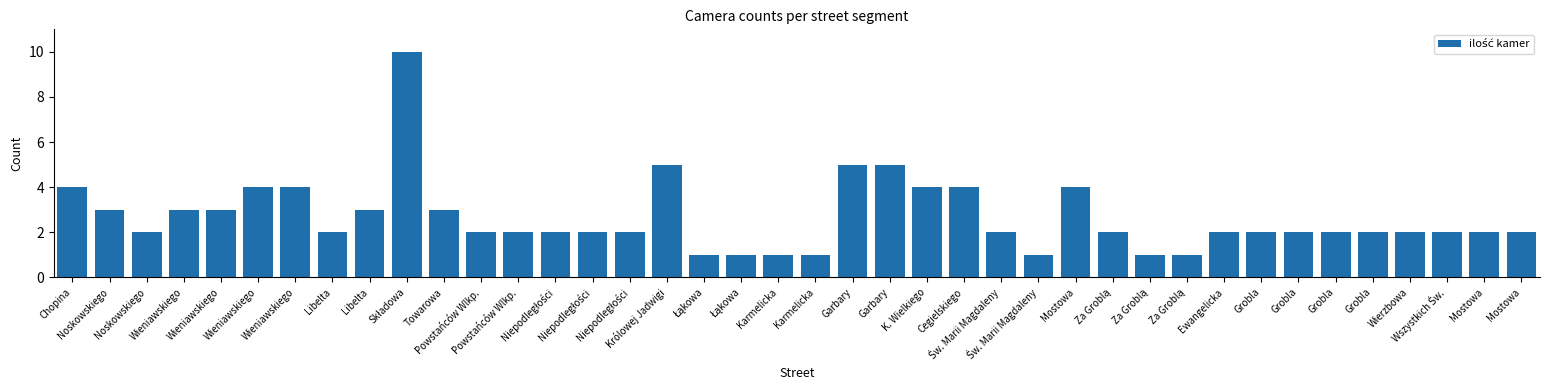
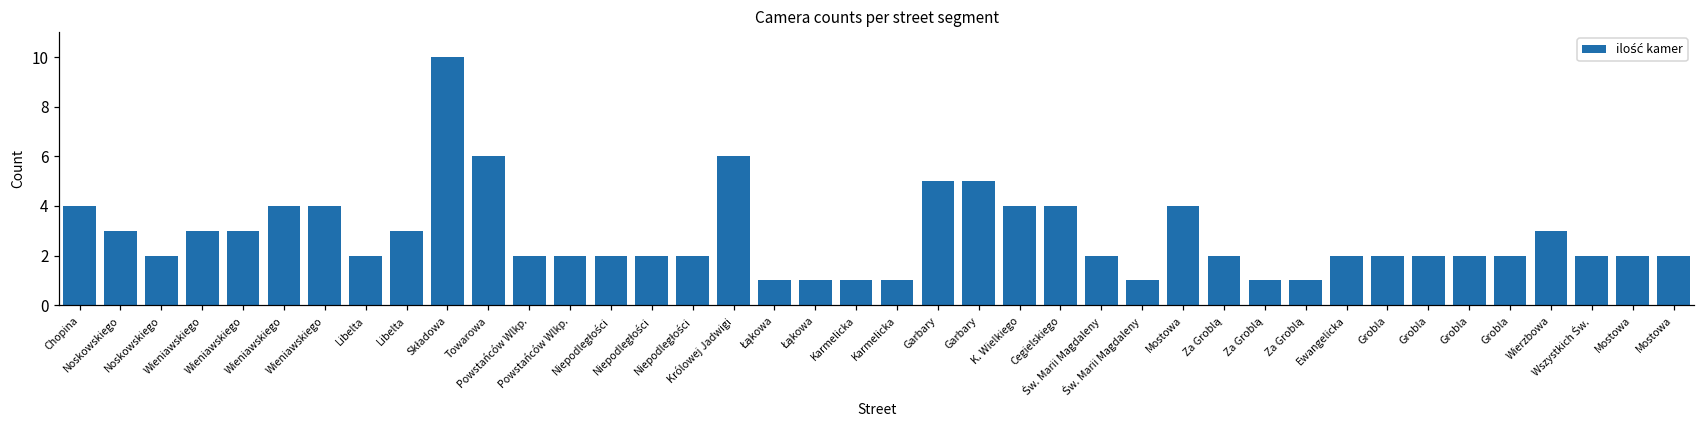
Towarowa: 3 -> 6
Królowej Jadwigi: 5 -> 6
Wierzbowa: 2 -> 3
